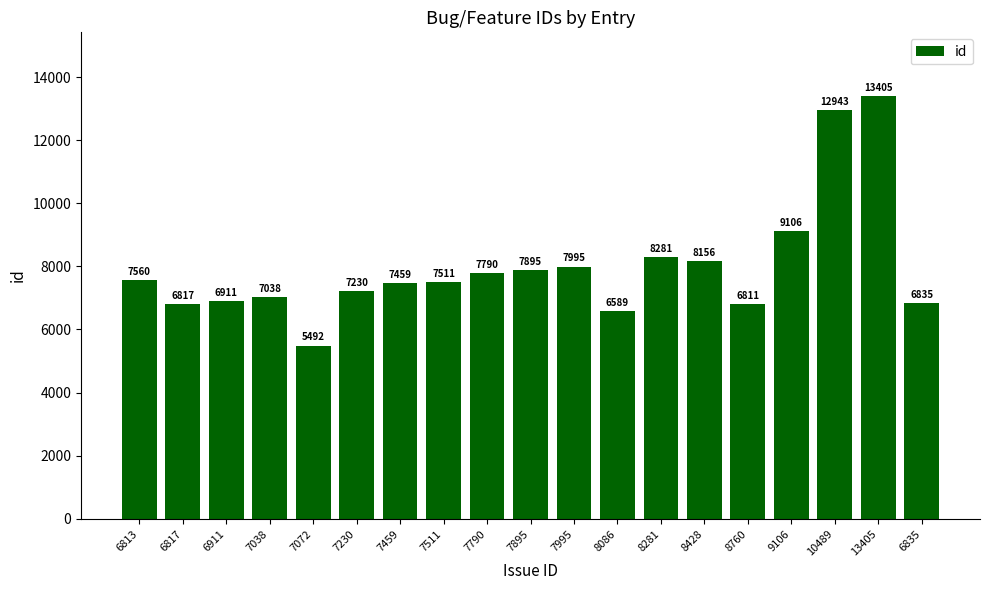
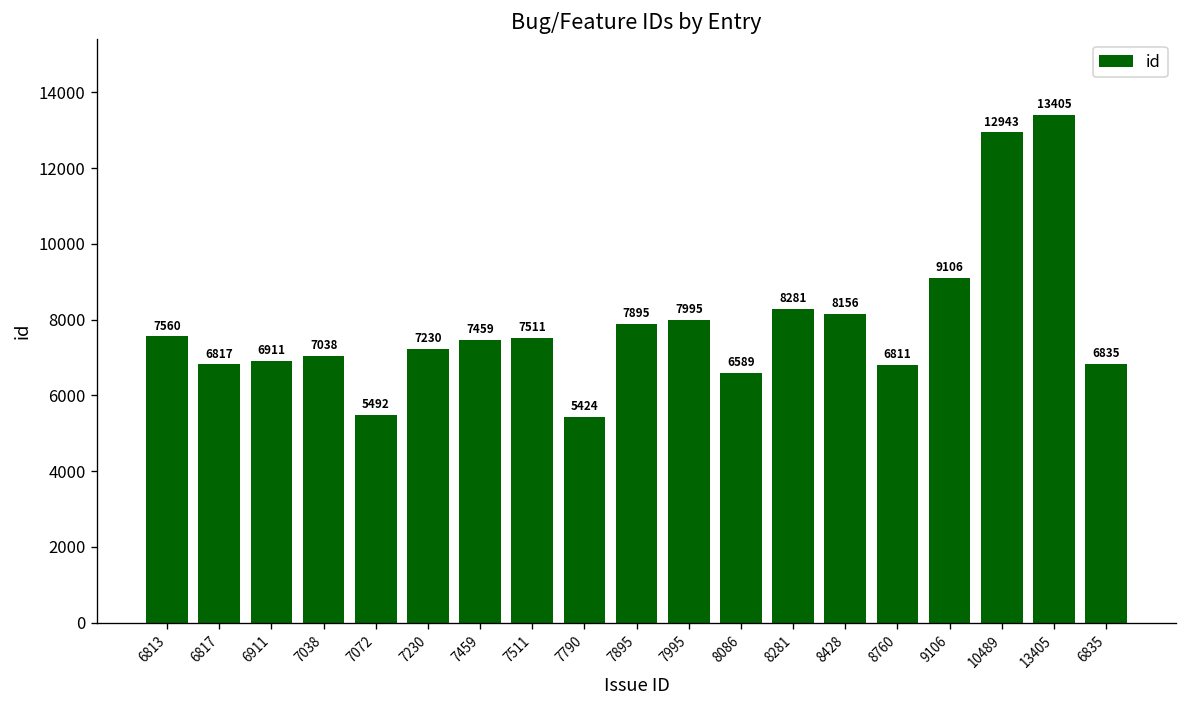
7790: 7790 -> 5424
